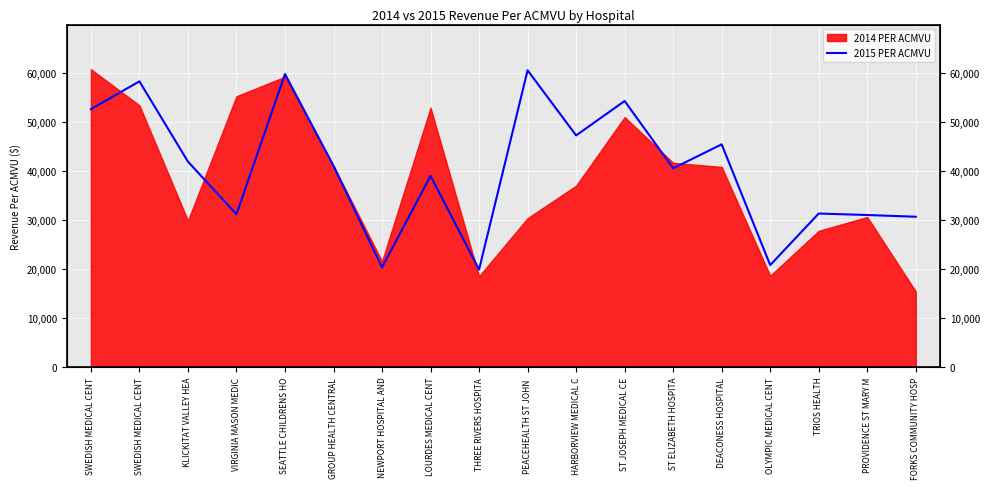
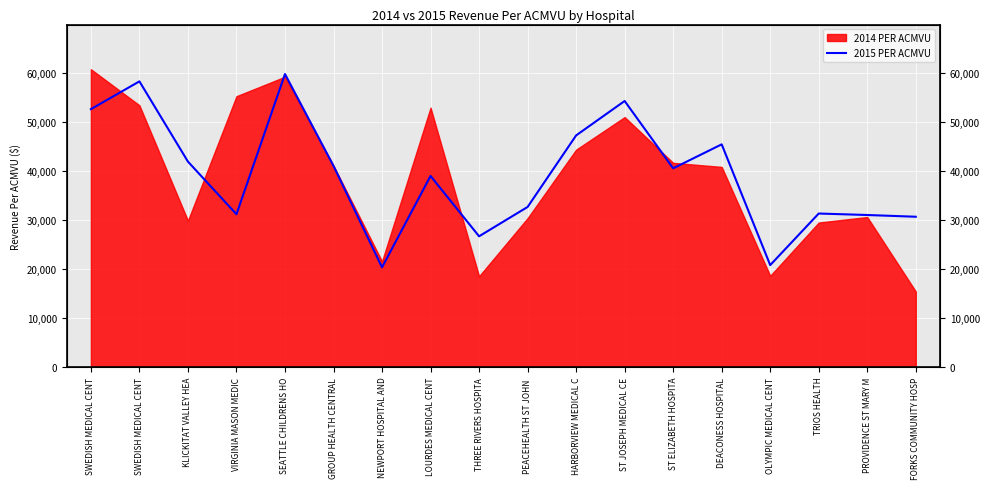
2015 PER ACMVU, THREE RIVERS HOSPITA: 20,000 -> 27,000
2015 PER ACMVU, PEACEHEALTH ST JOHN: 60,000 -> 33,000
2014 PER ACMVU, HARBORVIEW MEDICAL C: 37,000 -> 44,000
2014 PER ACMVU, TRIOS HEALTH: 28,000 -> 29,000
